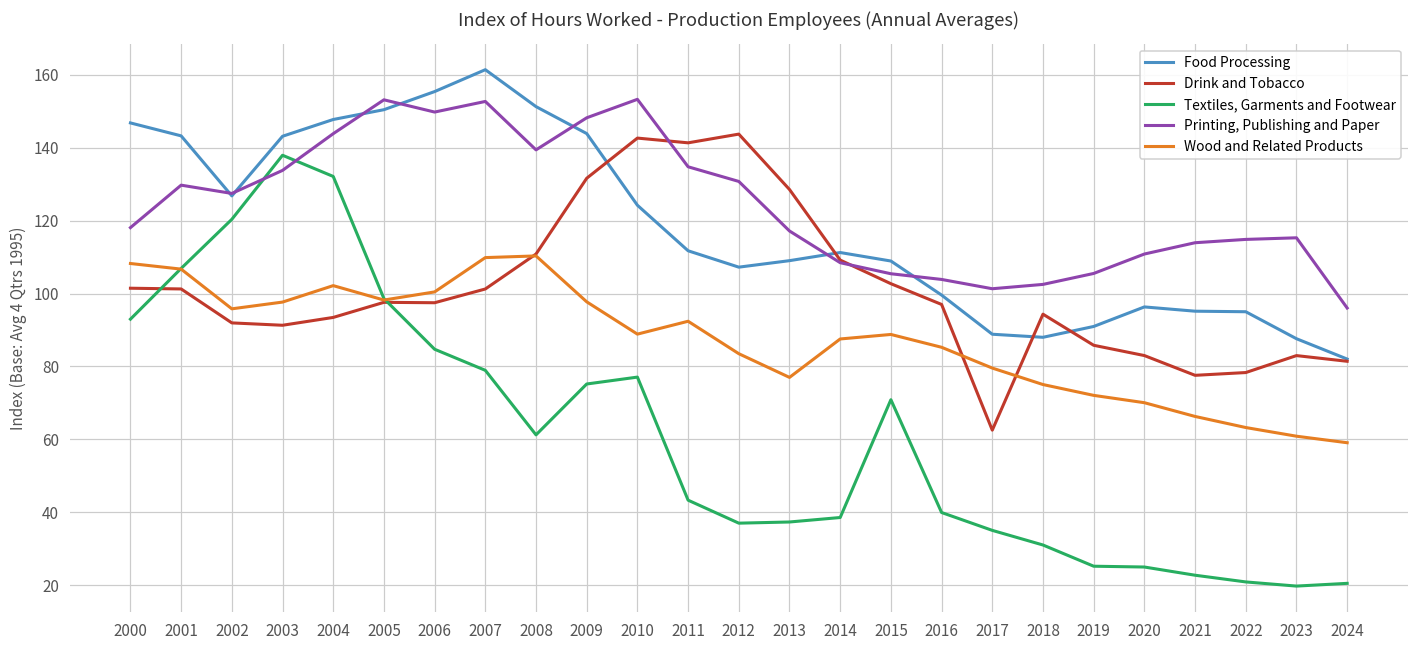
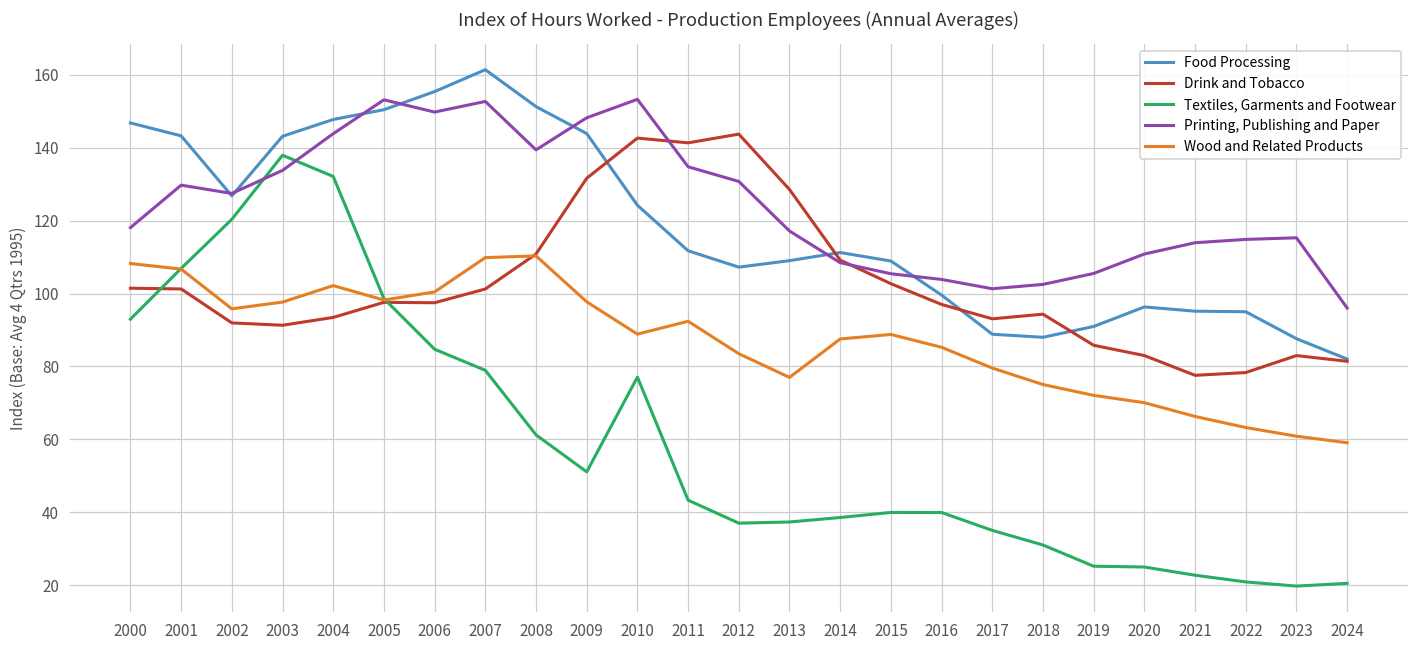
Textiles, Garments and Footwear, 2009: 75 -> 51
Textiles, Garments and Footwear, 2015: 71 -> 40
Drink and Tobacco, 2017: 63 -> 93
